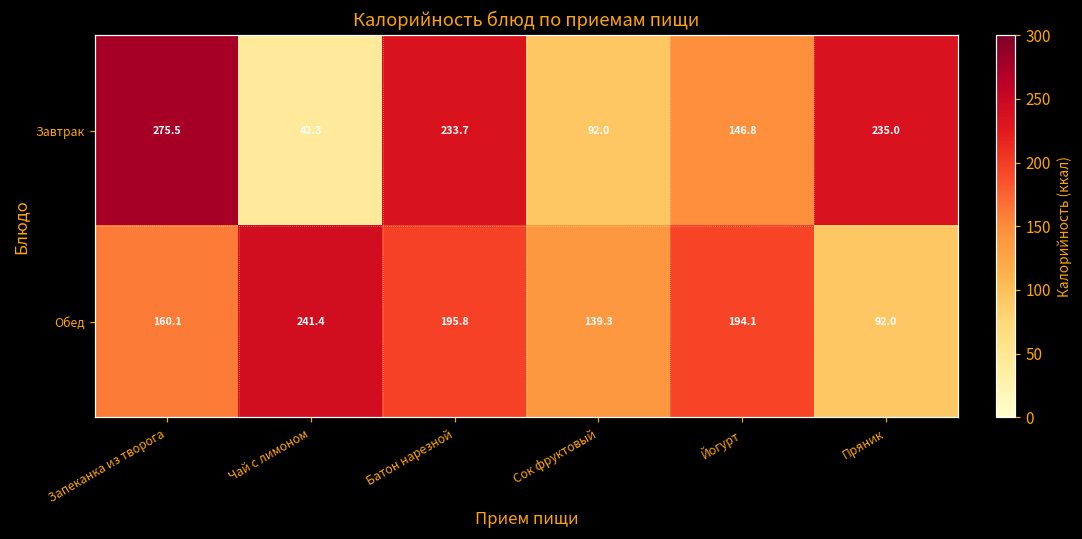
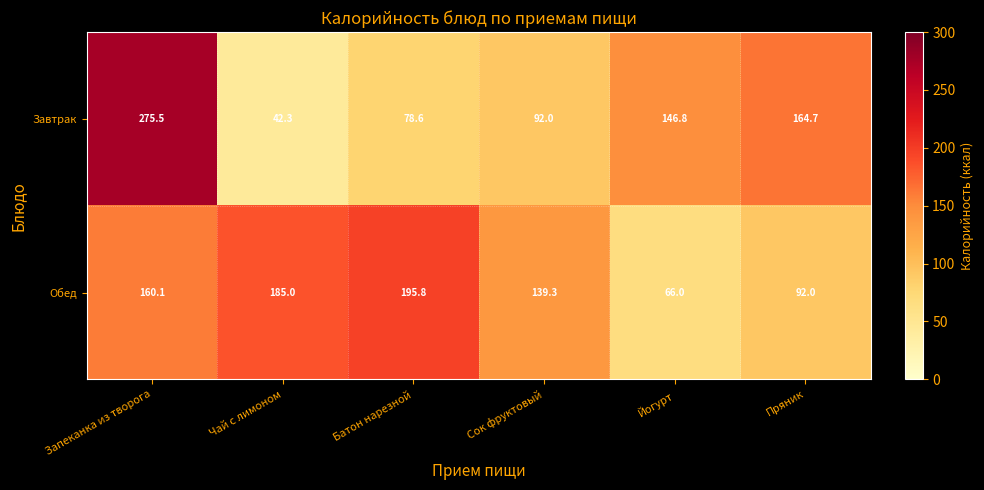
Завтрак, Батон нарезной: 233.7 -> 78.6
Завтрак, Пряник: 235.0 -> 164.7
Обед, Чай с лимоном: 241.4 -> 185.0
Обед, Йогурт: 194.1 -> 66.0
